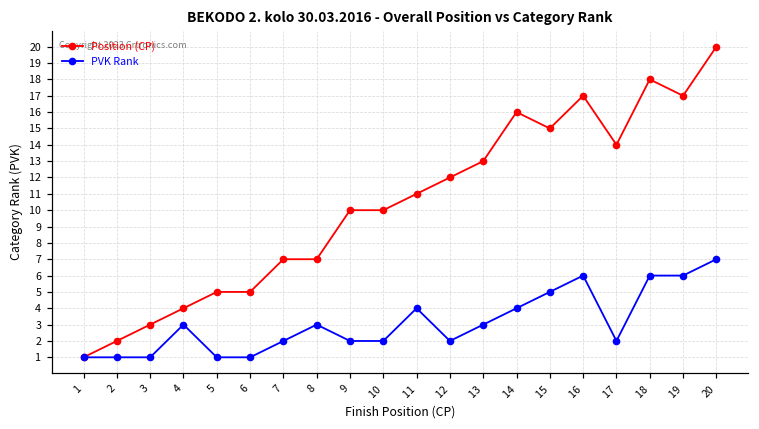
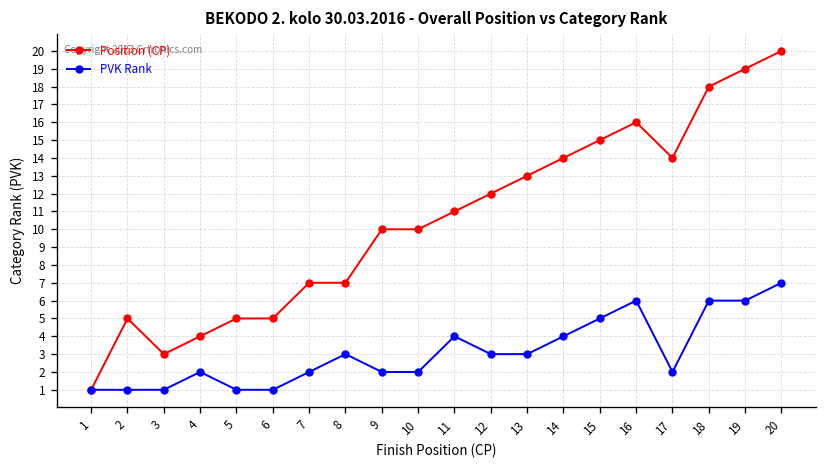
Position (CP), 2: 2 -> 5
PVK Rank, 4: 3 -> 2
PVK Rank, 12: 2 -> 3
Position (CP), 14: 16 -> 14
Position (CP), 16: 17 -> 16
Position (CP), 19: 17 -> 19
